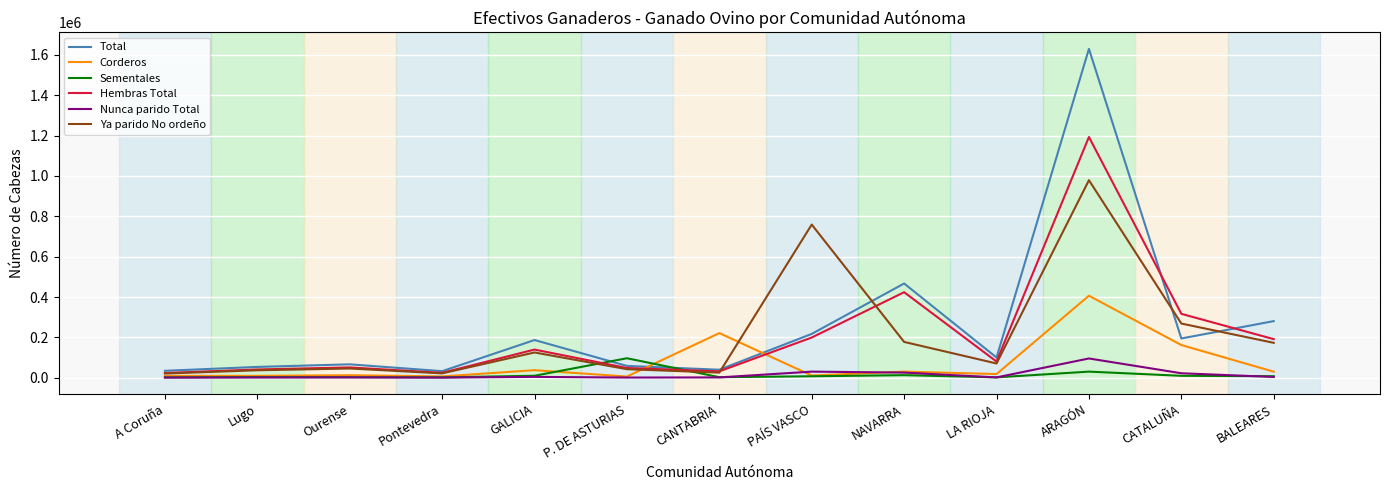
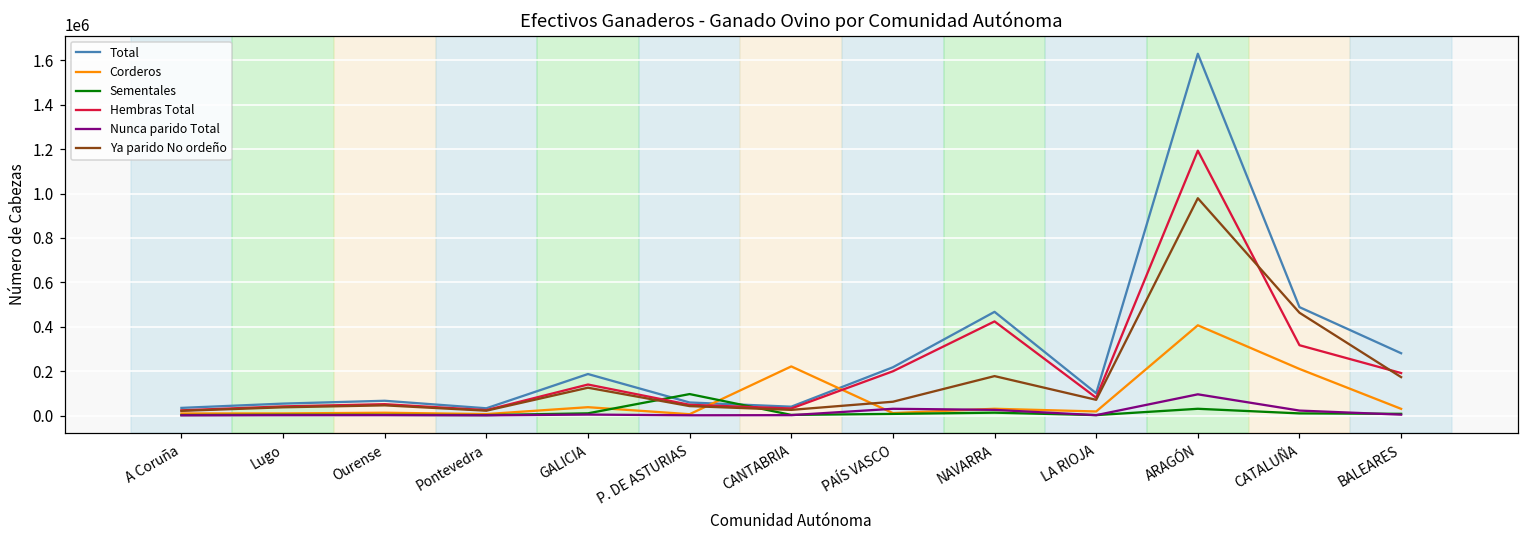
Ya parido No ordeño, PAÍS VASCO: 760000 -> 60000
Total, CATALUÑA: 190000 -> 490000
Corderos, CATALUÑA: 160000 -> 210000
Ya parido No ordeño, CATALUÑA: 270000 -> 460000
